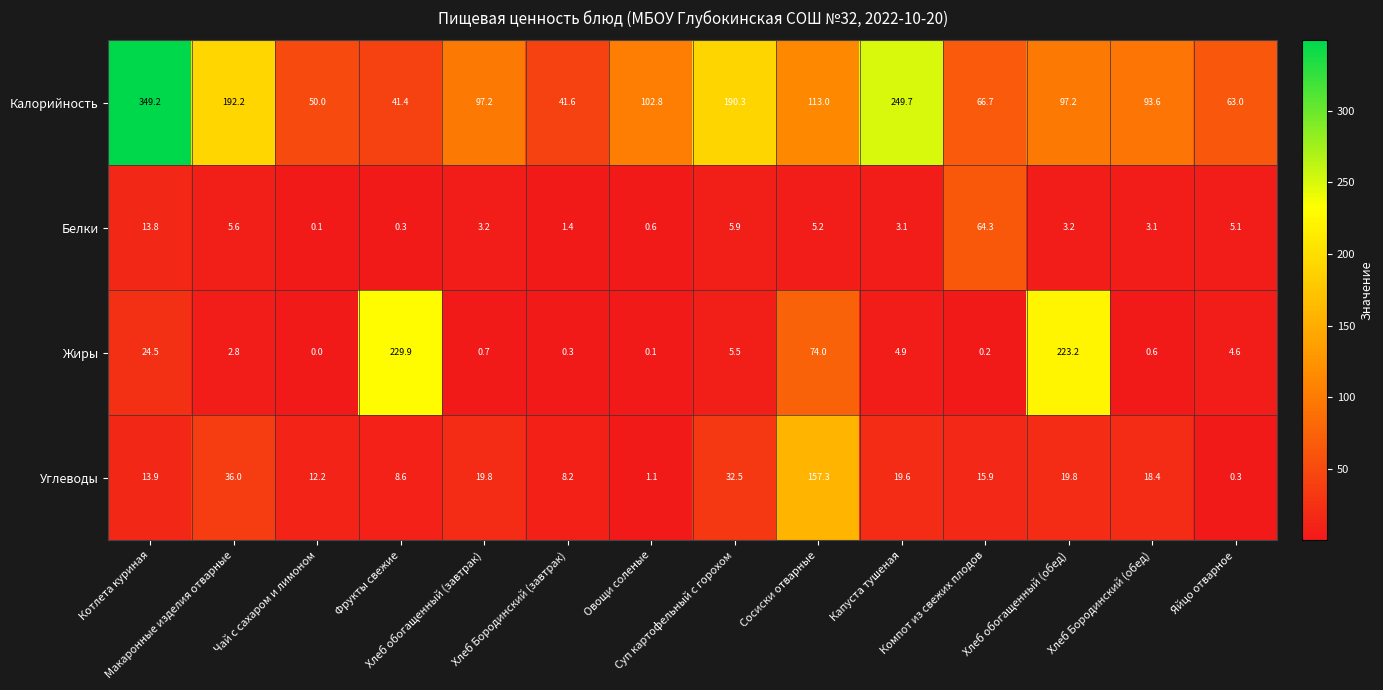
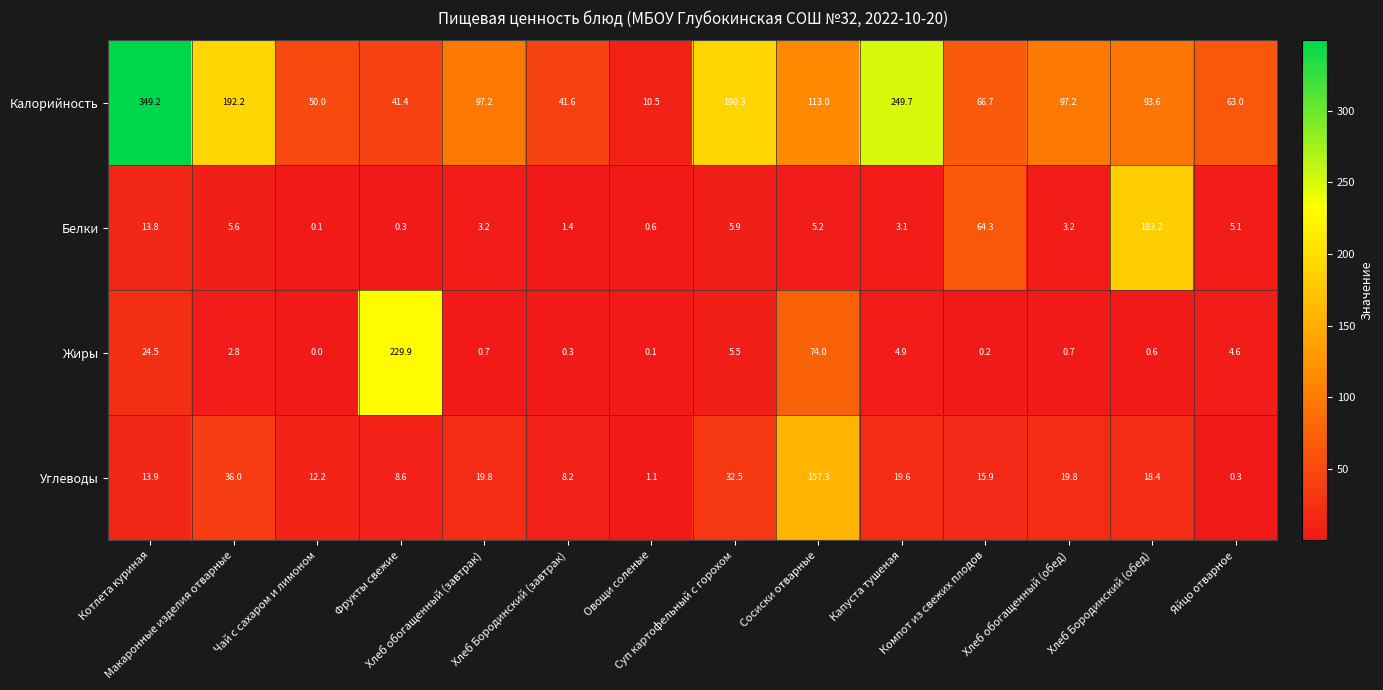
Калорийность, Овощи соленые: 102.8 -> 10.5
Белки, Хлеб Бородинский (обед): 3.1 -> 183.2
Жиры, Хлеб обогащенный (обед): 223.2 -> 0.7
